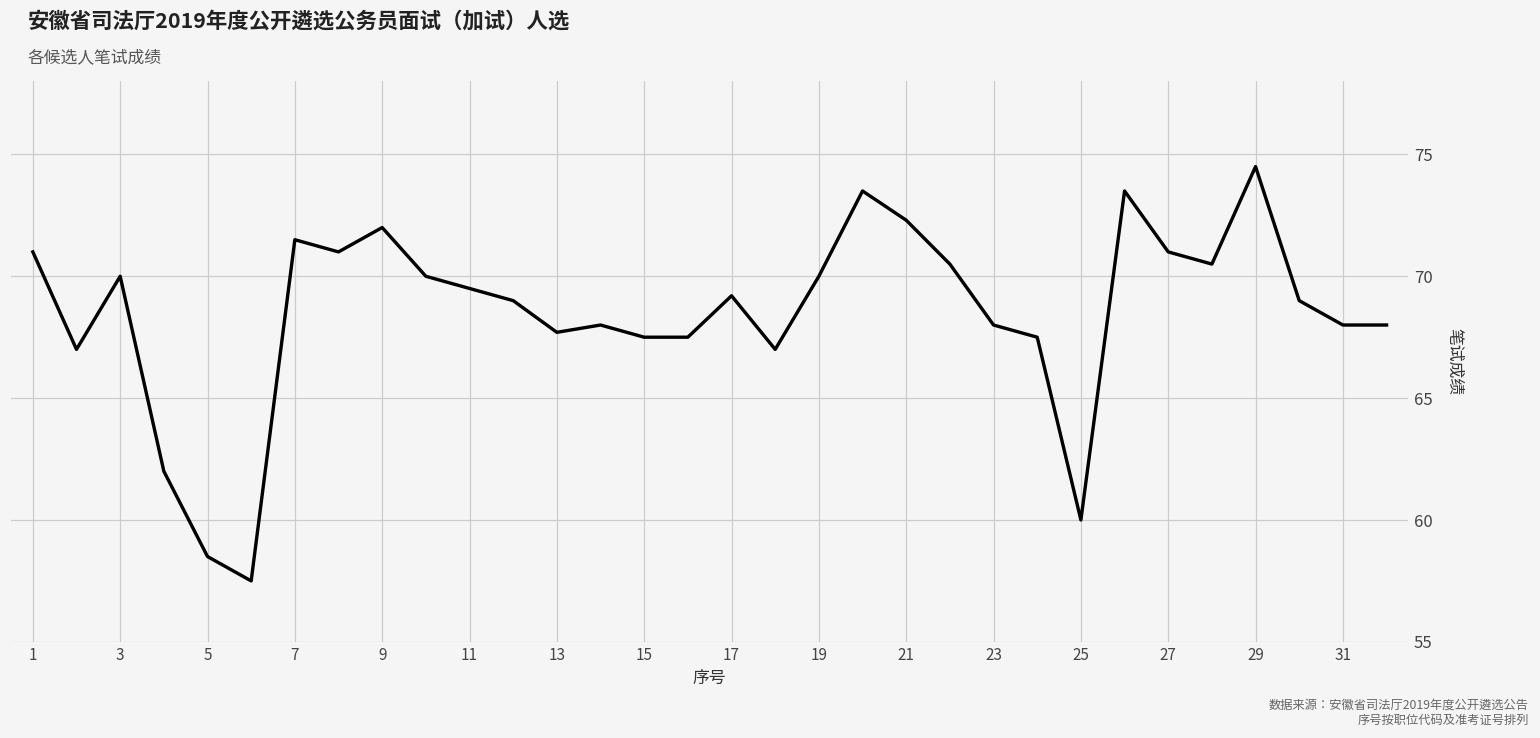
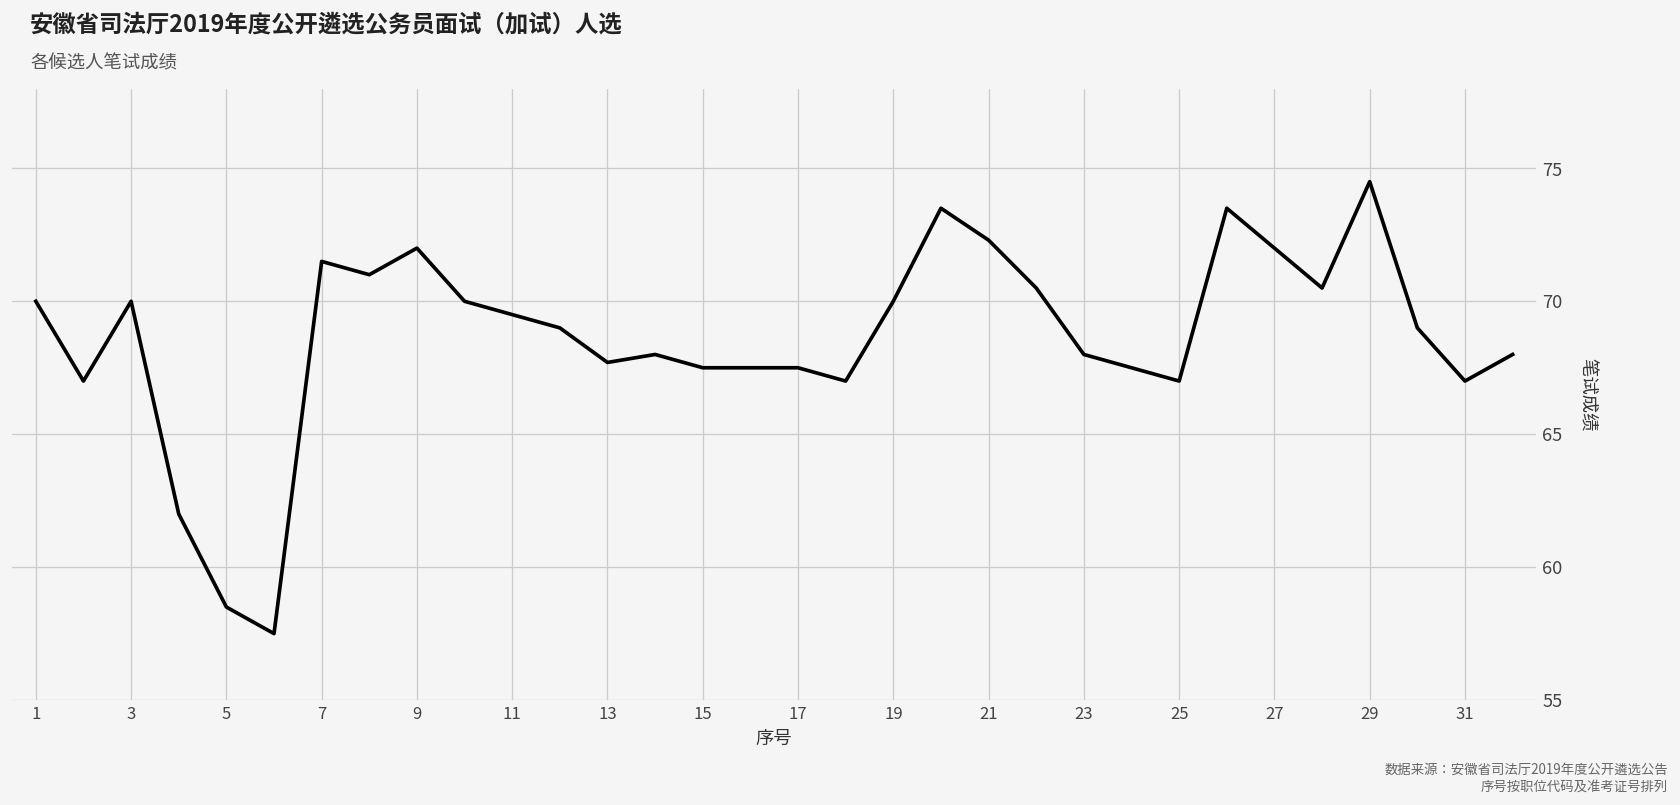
1: 71 -> 70
17: 69.2 -> 67.5
25: 60 -> 67
27: 71 -> 72
31: 68 -> 67
